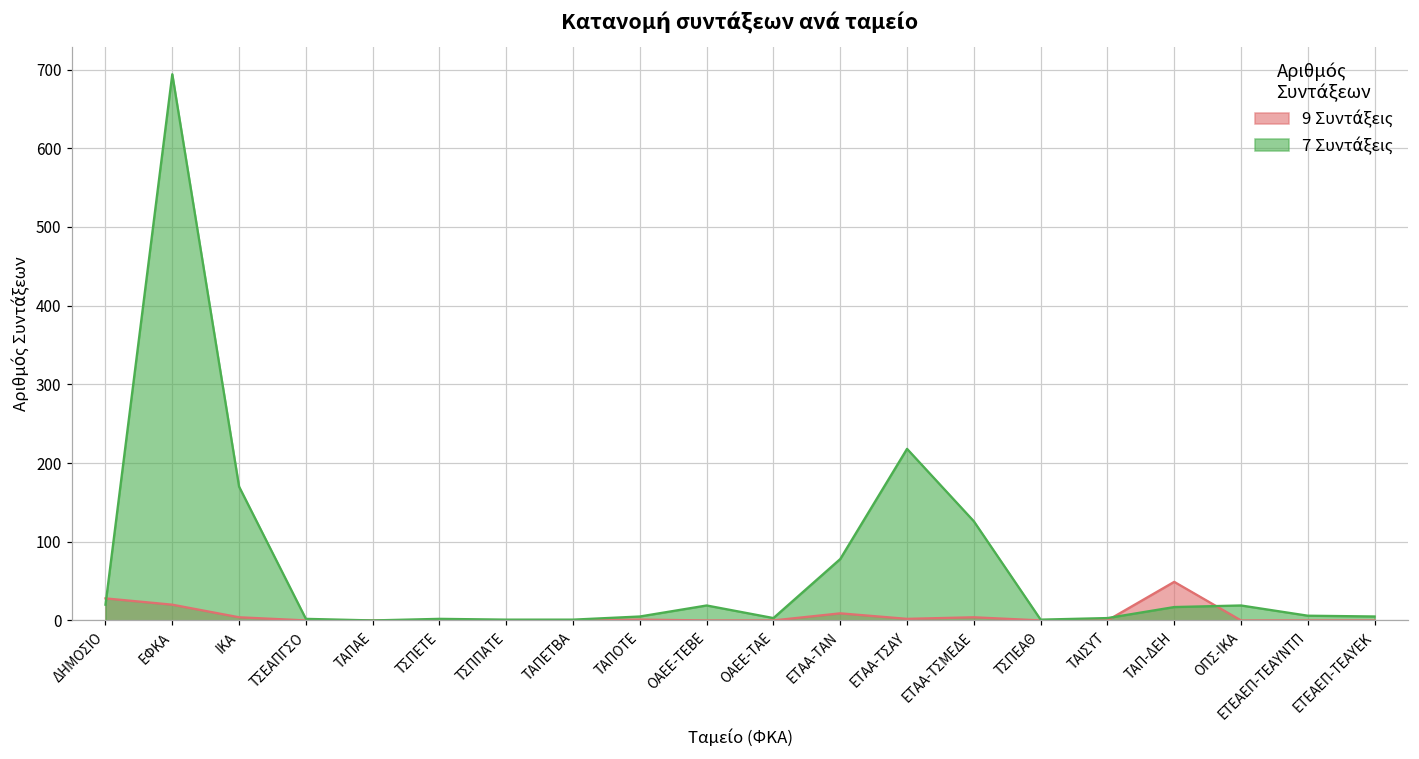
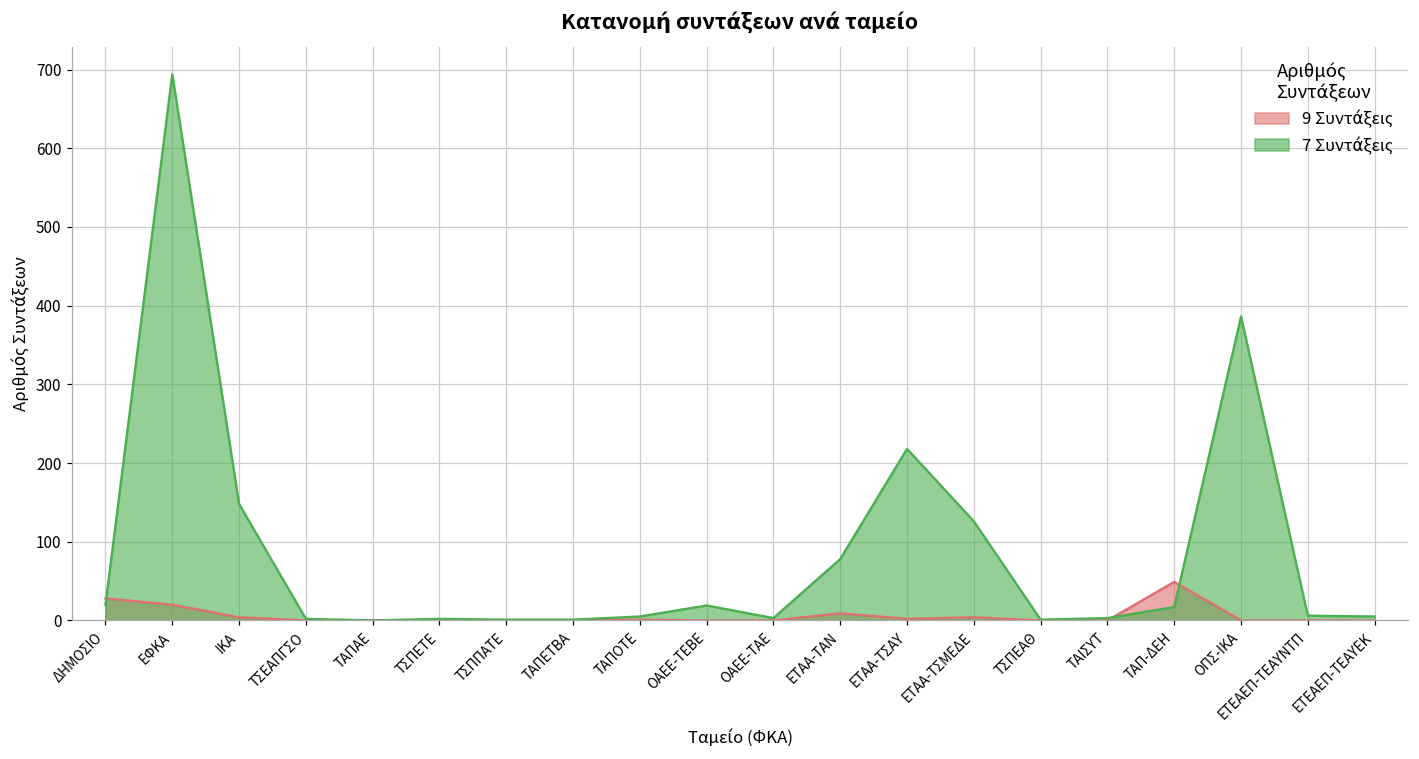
7 Συντάξεις, ΙΚΑ: 170 -> 150
7 Συντάξεις, ΟΠΣ-ΙΚΑ: 20 -> 390
